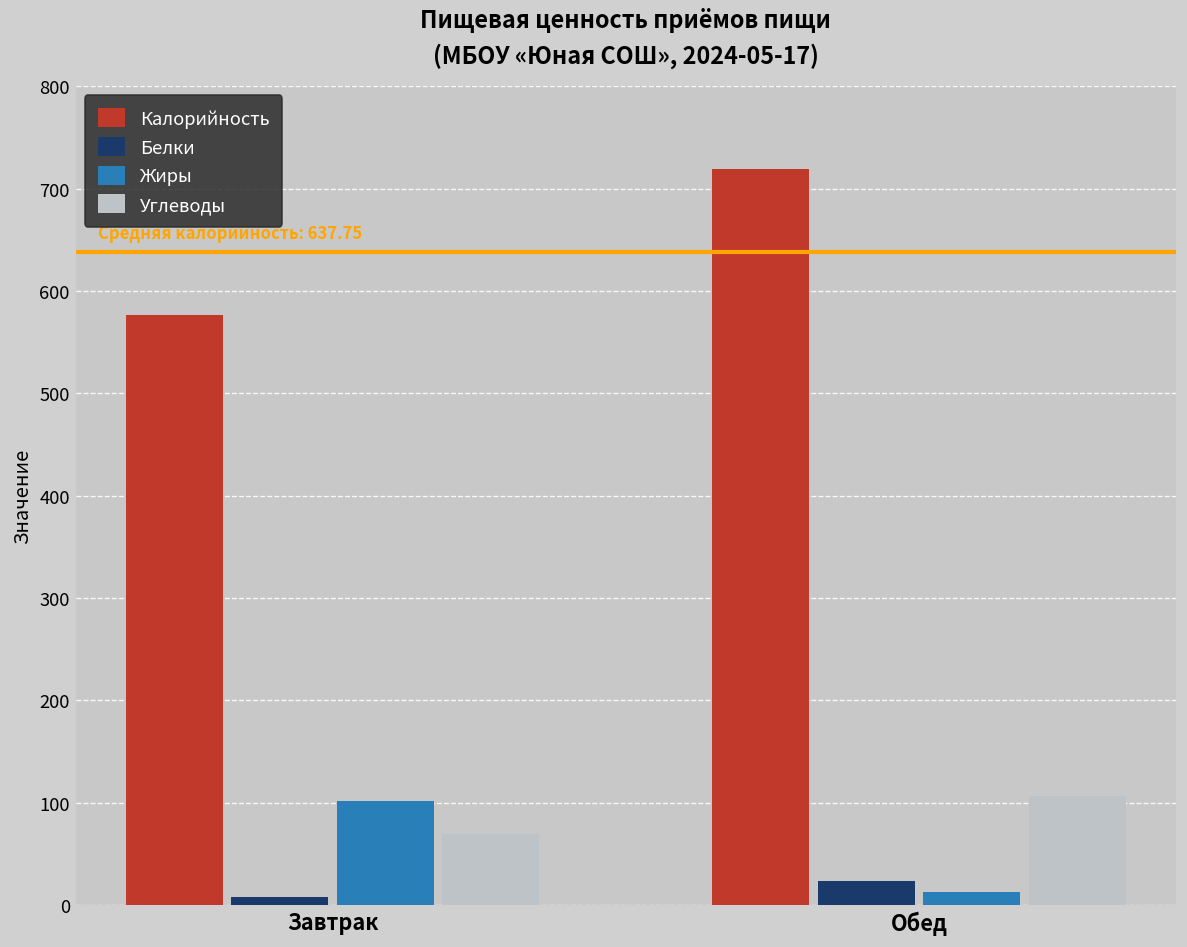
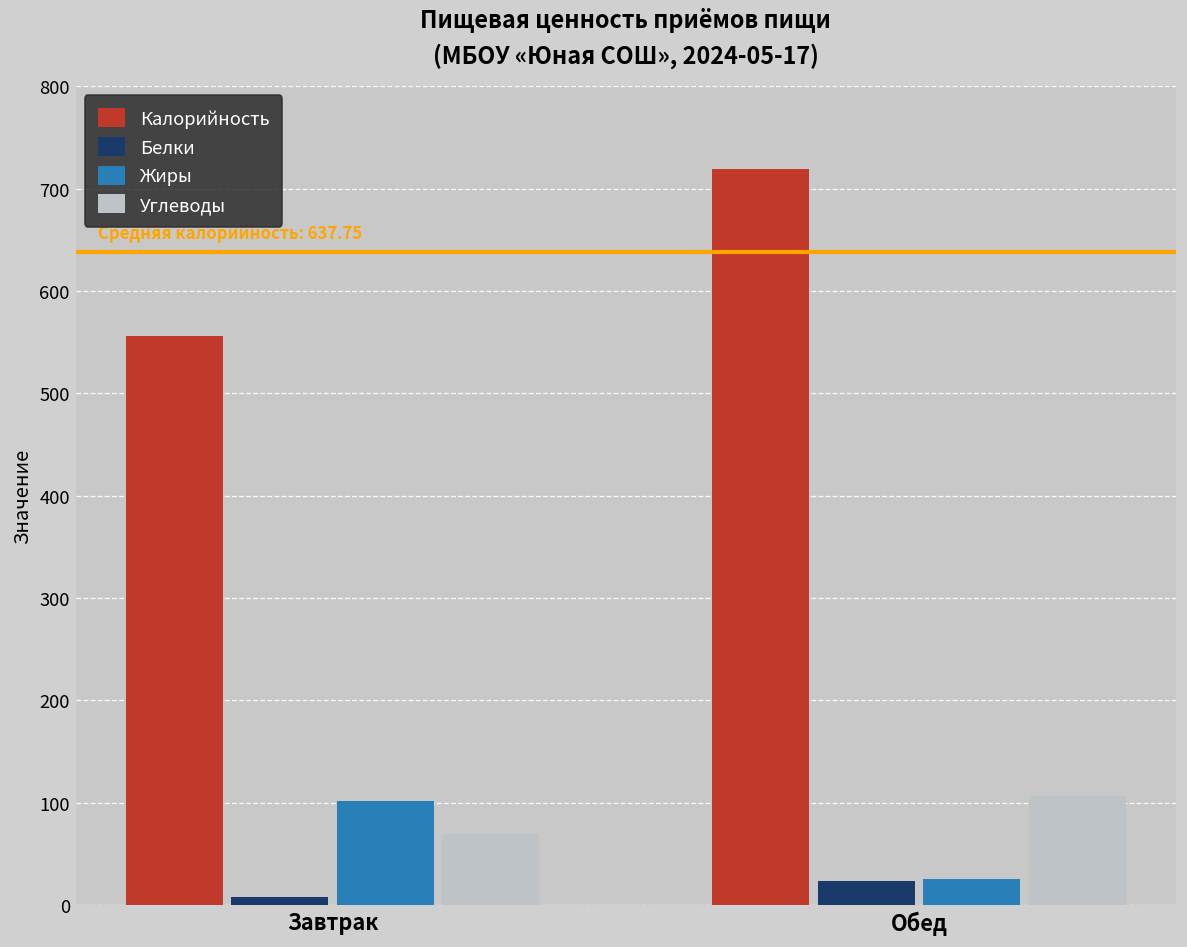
Калорийность, Завтрак: 580 -> 560
Жиры, Обед: 10 -> 30
